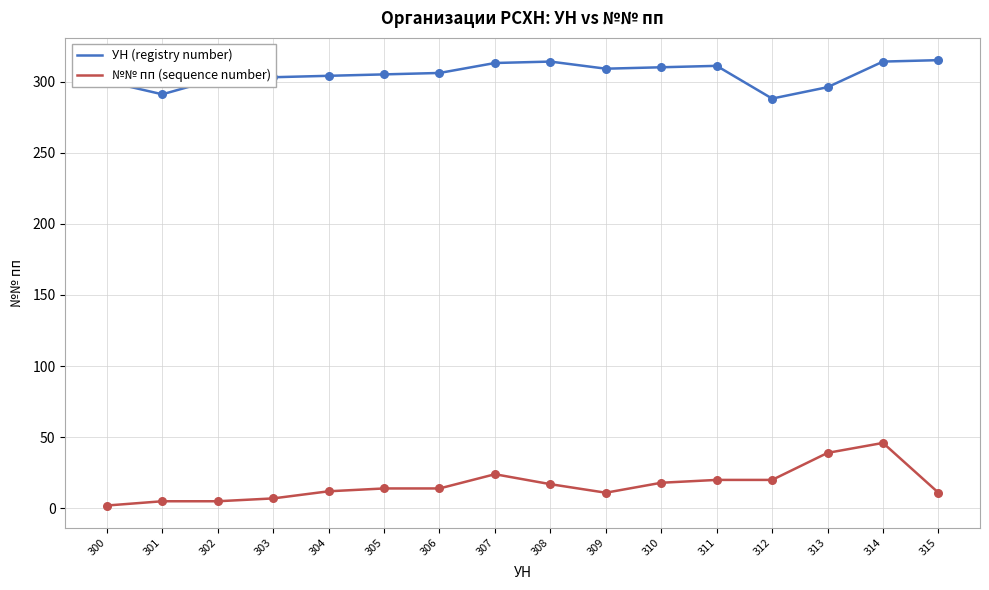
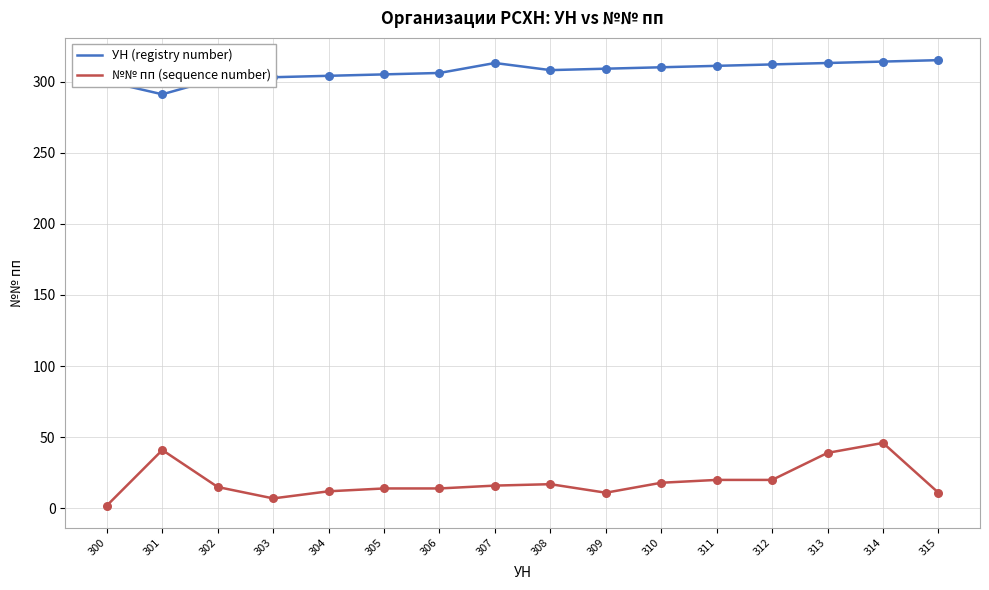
№№ пп (sequence number), 301: 5 -> 41
№№ пп (sequence number), 302: 5 -> 15
№№ пп (sequence number), 307: 24 -> 16
УН (registry number), 308: 314 -> 308
УН (registry number), 312: 288 -> 312
УН (registry number), 313: 296 -> 313
